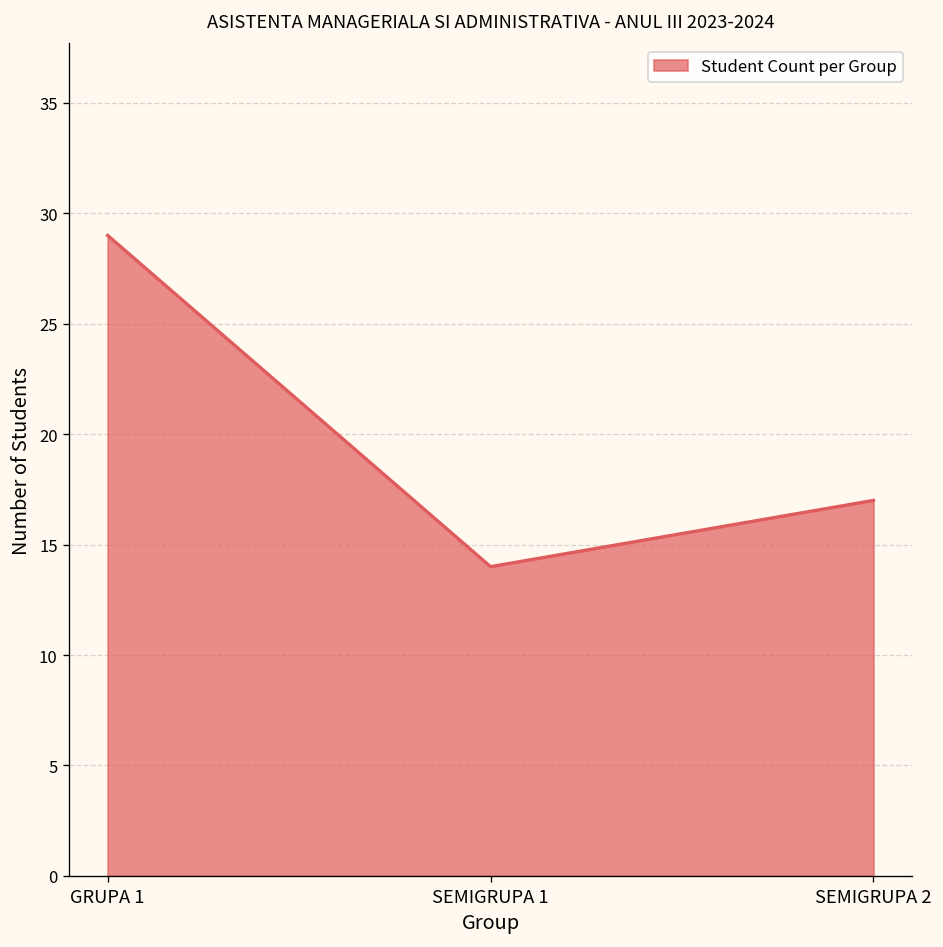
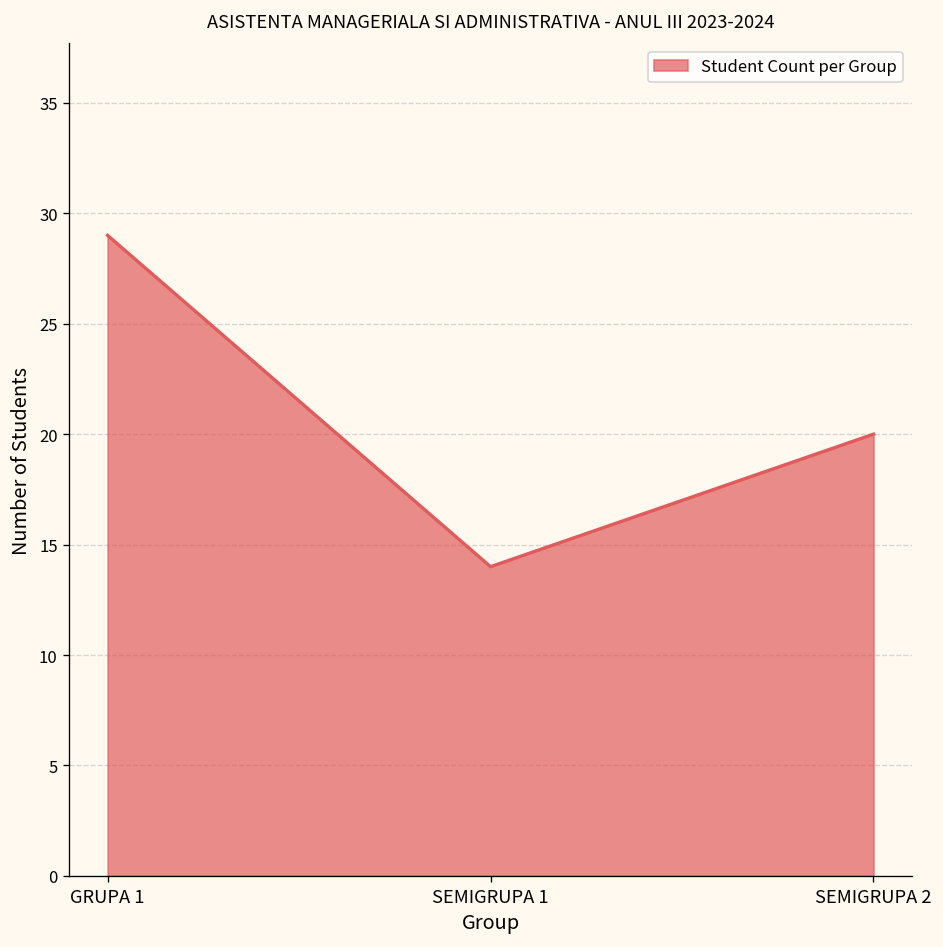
SEMIGRUPA 2: 17 -> 20
